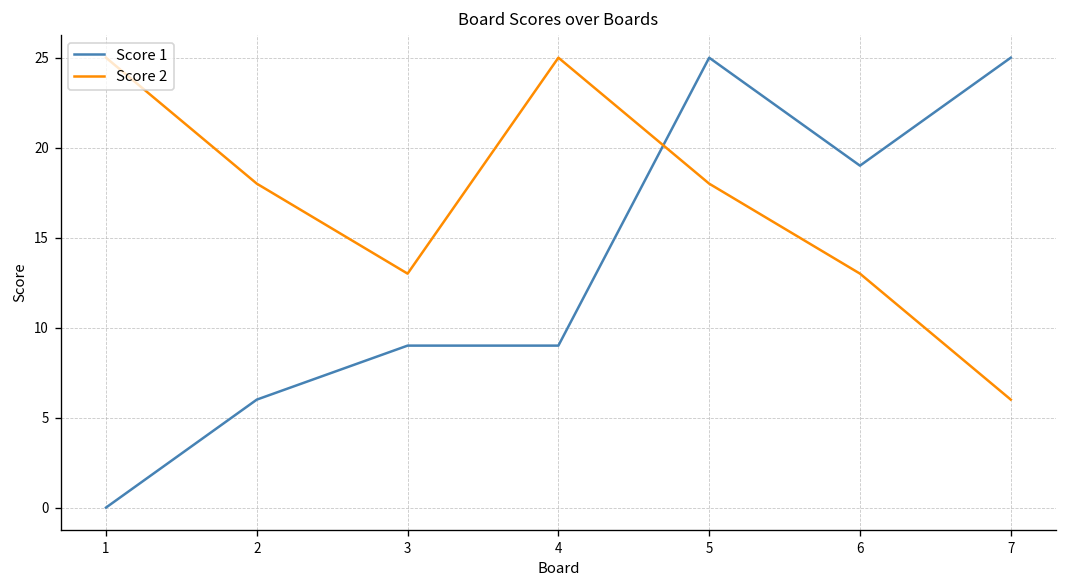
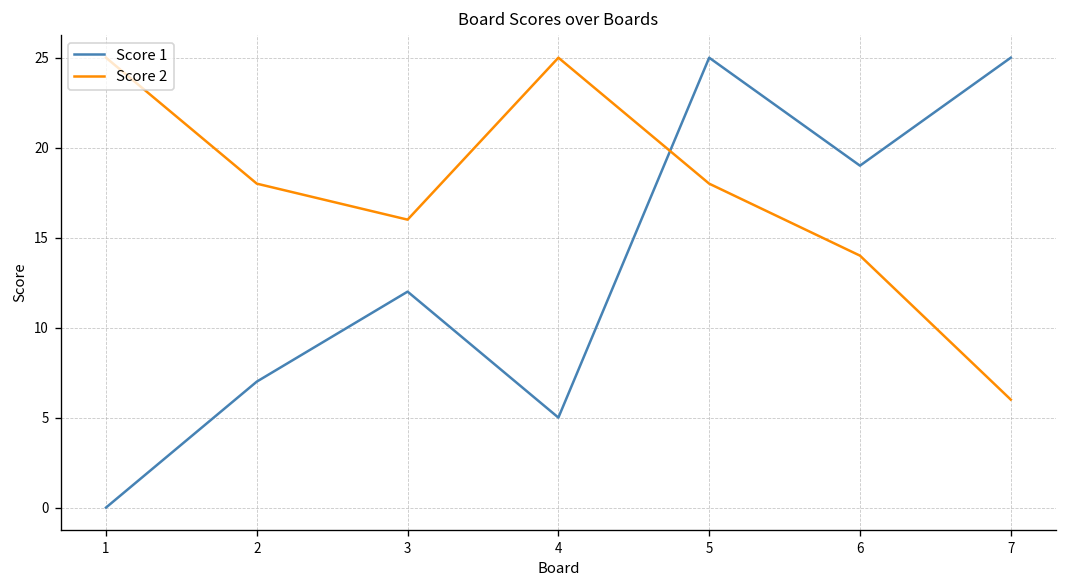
Score 1, 2: 6 -> 7
Score 1, 3: 9 -> 12
Score 2, 3: 13 -> 16
Score 1, 4: 9 -> 5
Score 2, 6: 13 -> 14
